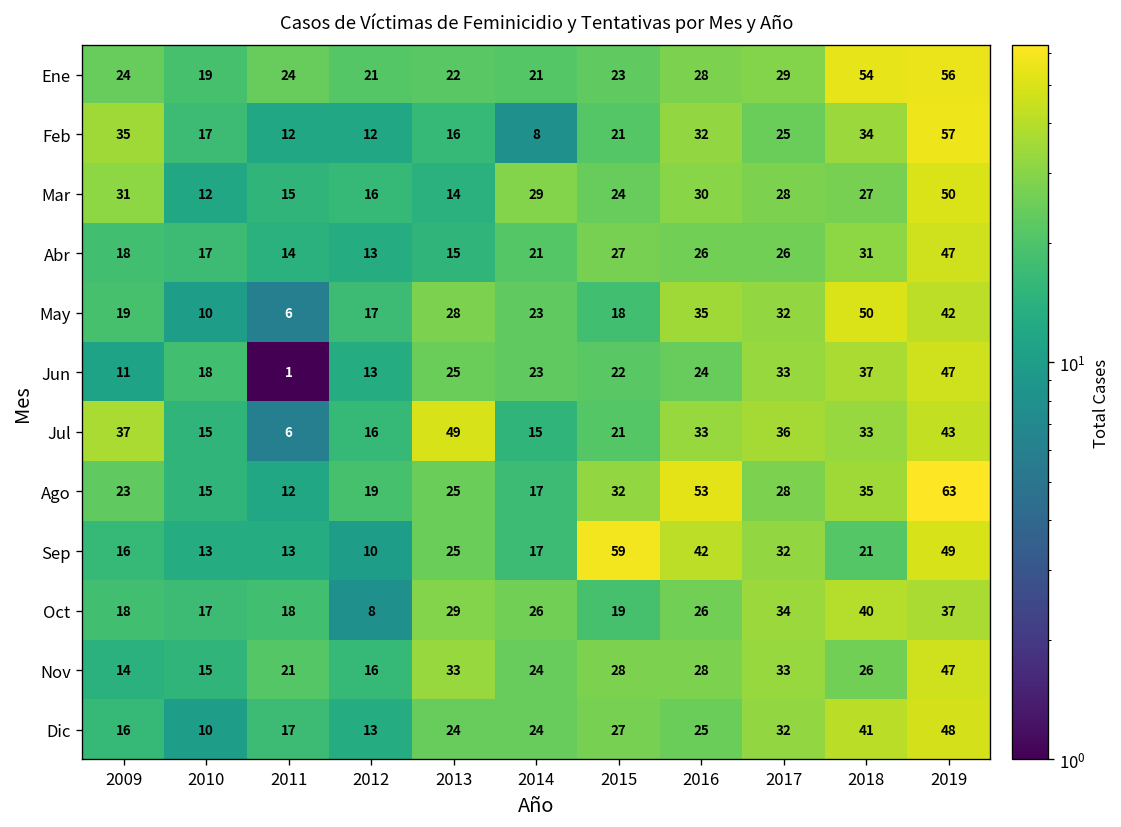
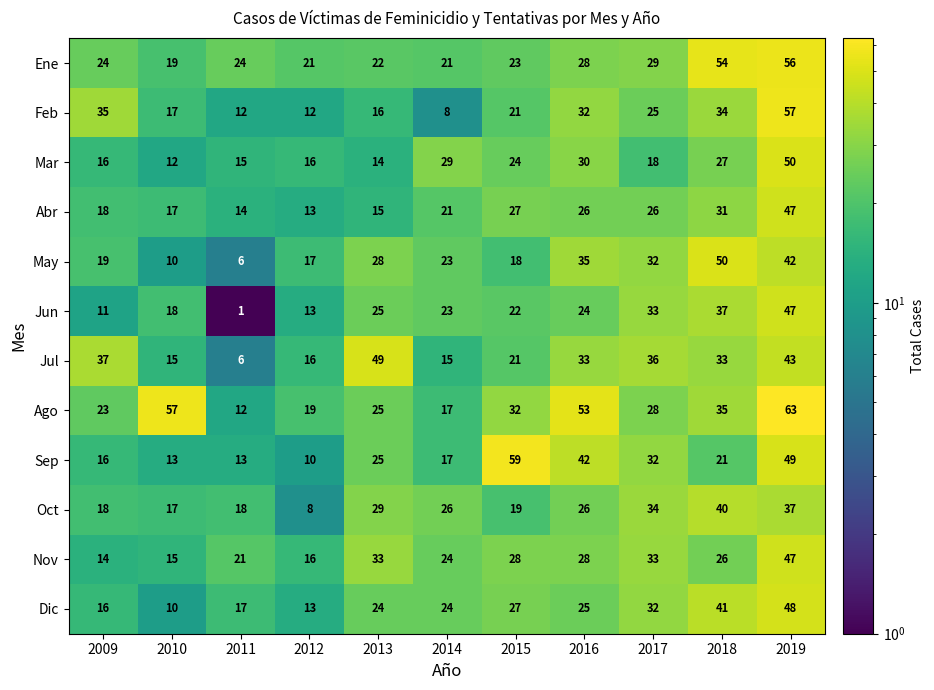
Mar, 2009: 31 -> 16
Mar, 2017: 28 -> 18
Ago, 2010: 15 -> 57
